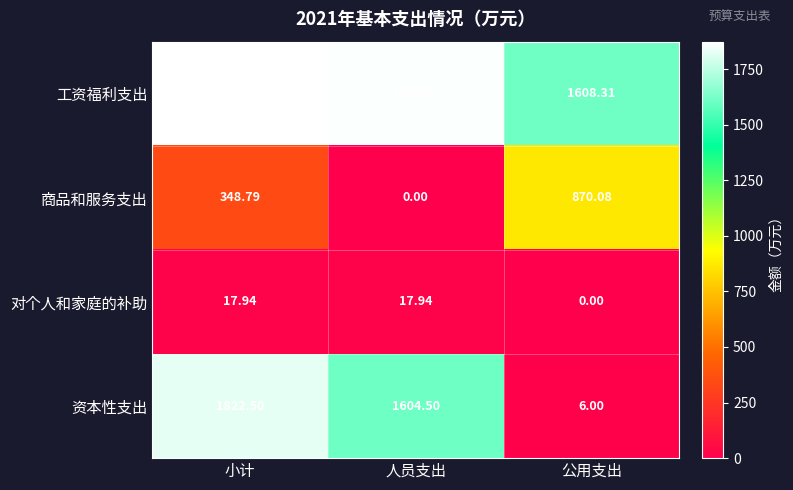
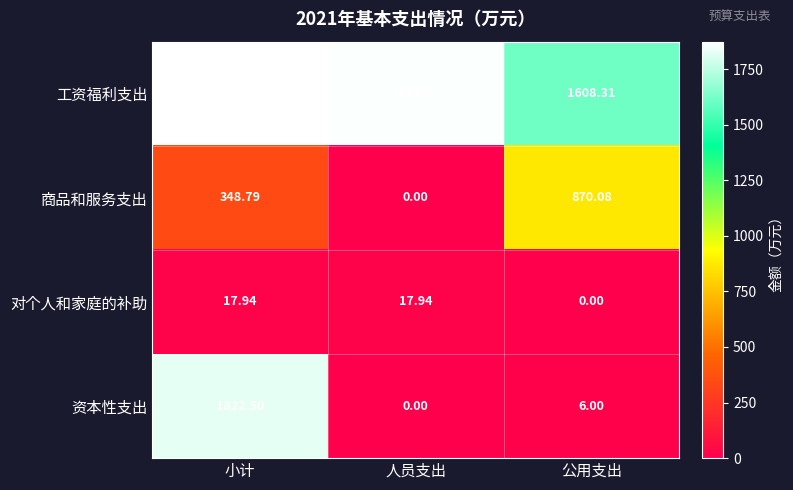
资本性支出, 人员支出: 1604.50 -> 0.00
